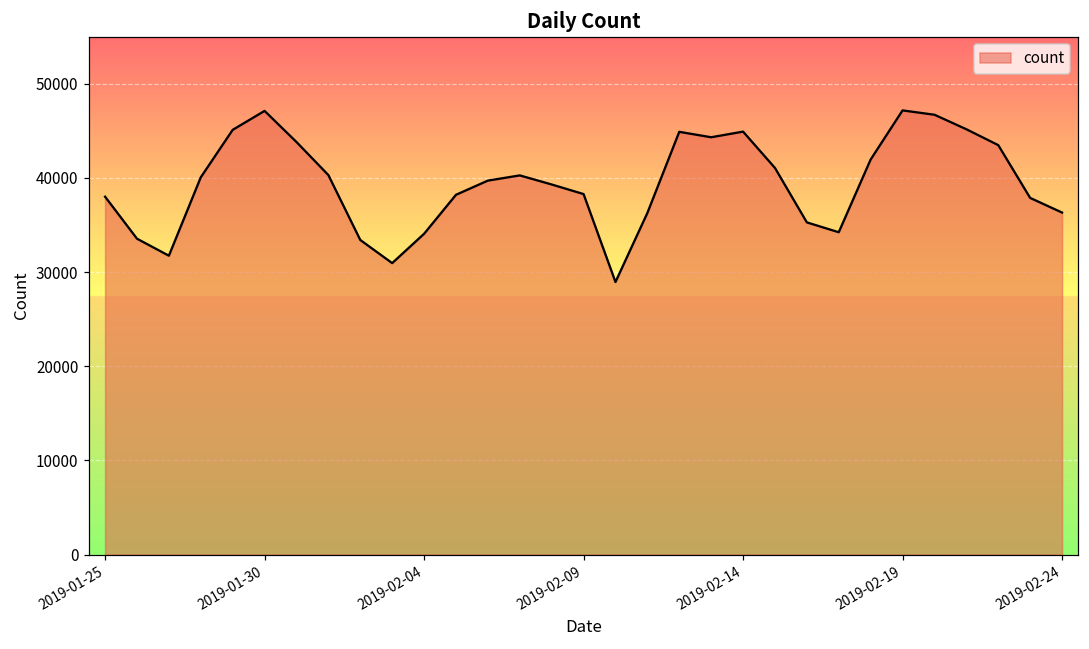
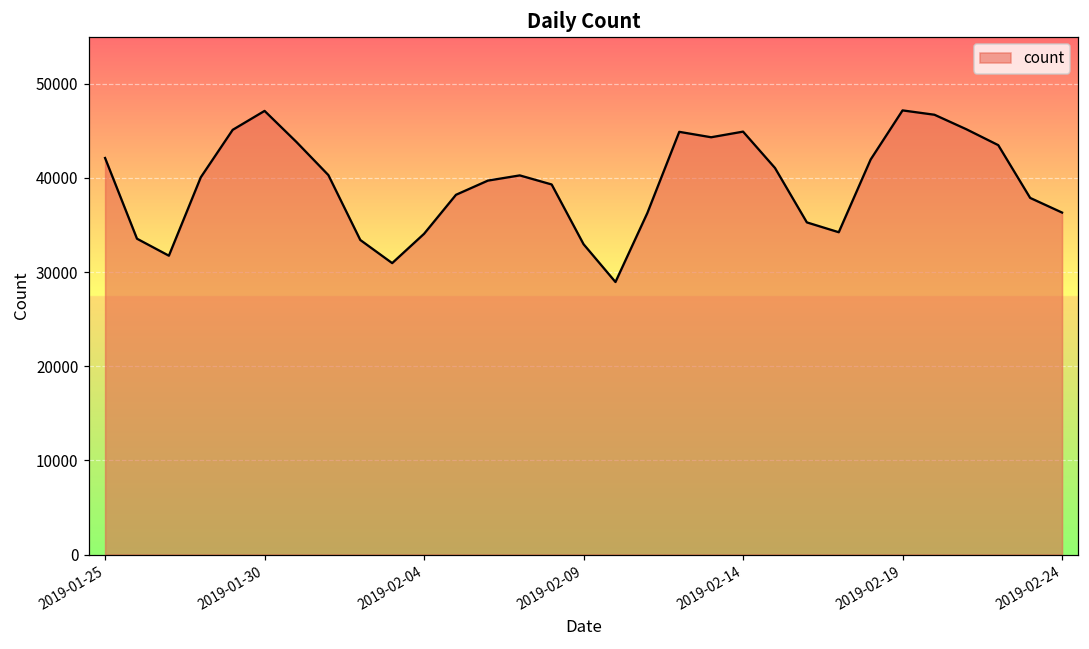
2019-01-25: 38000 -> 42000
2019-02-09: 38000 -> 33000
